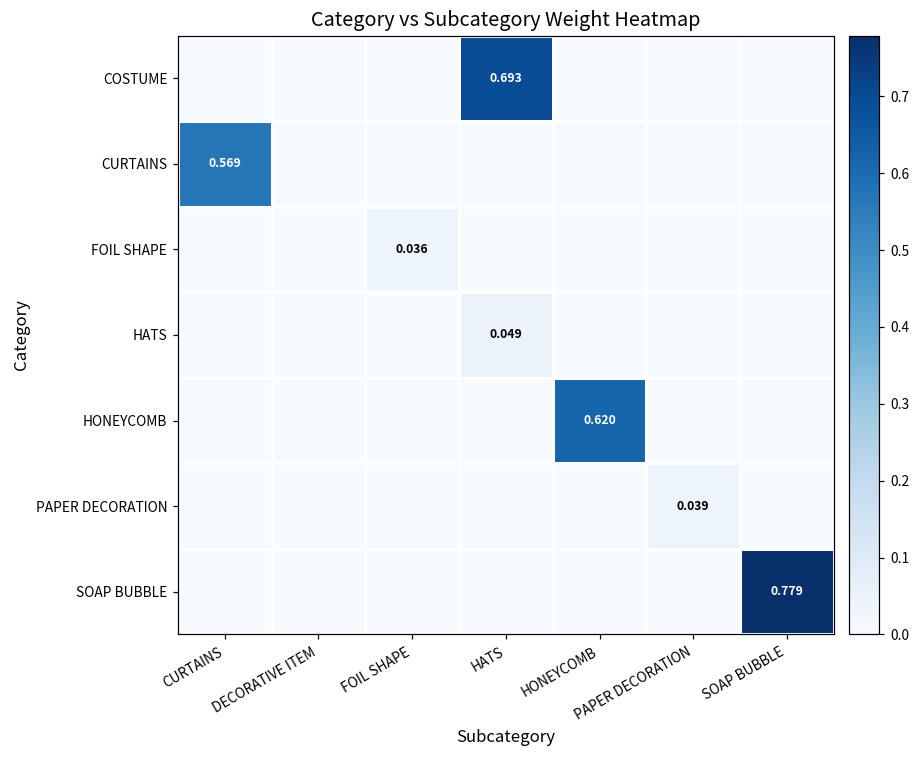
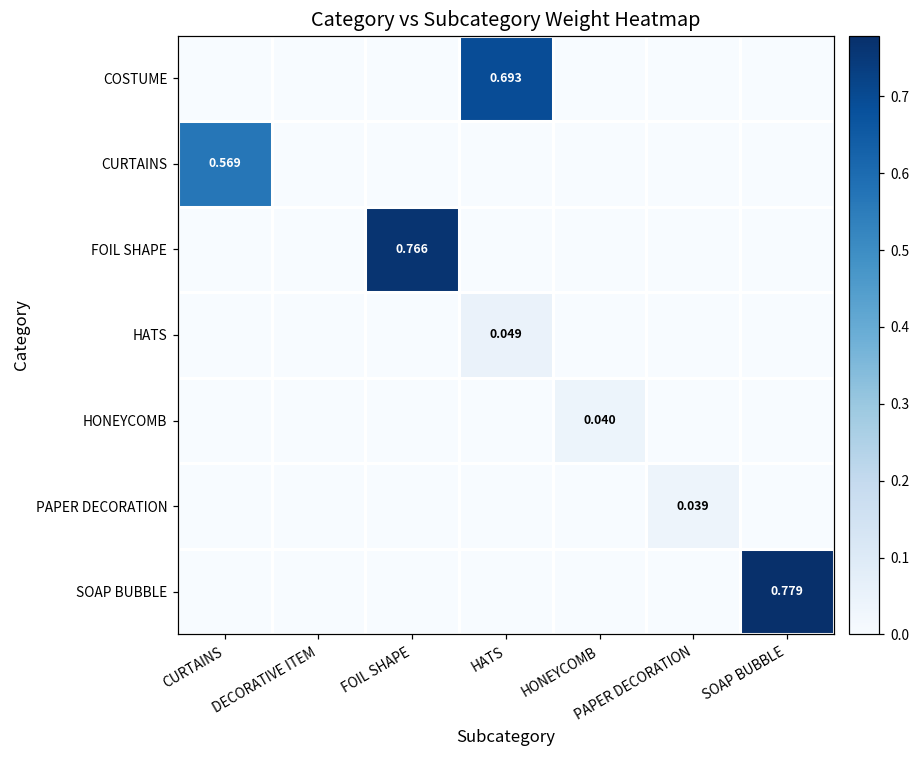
FOIL SHAPE, FOIL SHAPE: 0.036 -> 0.766
HONEYCOMB, HONEYCOMB: 0.620 -> 0.040
